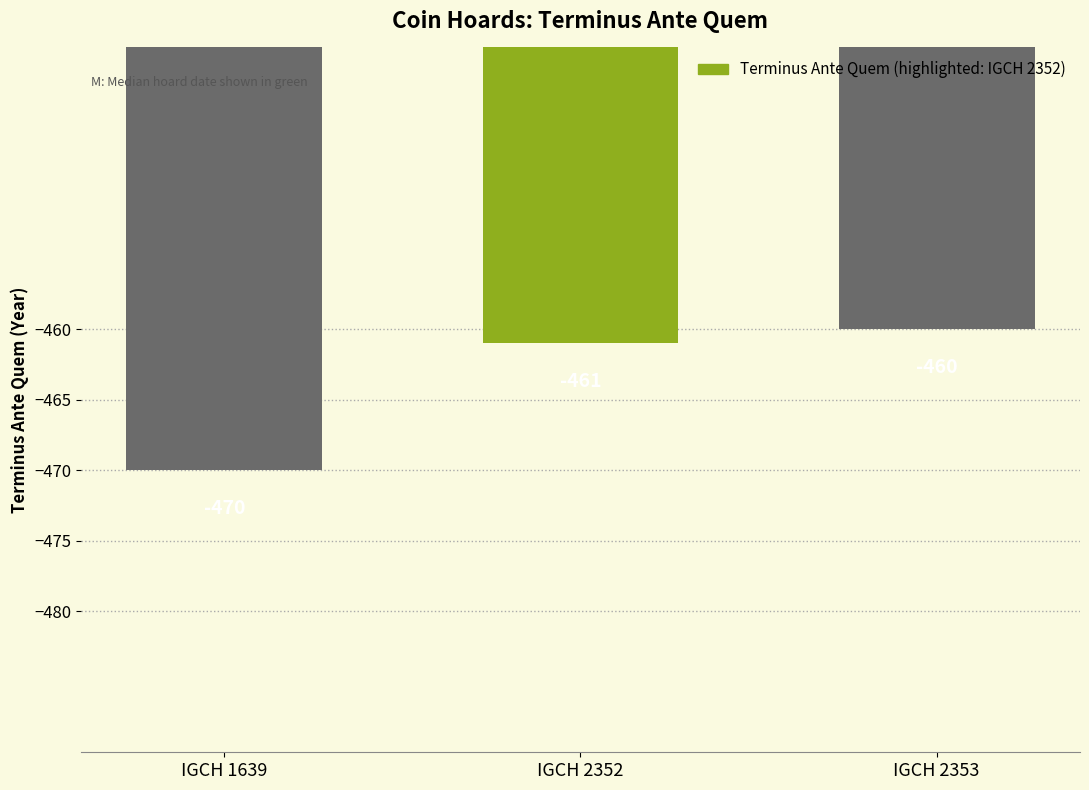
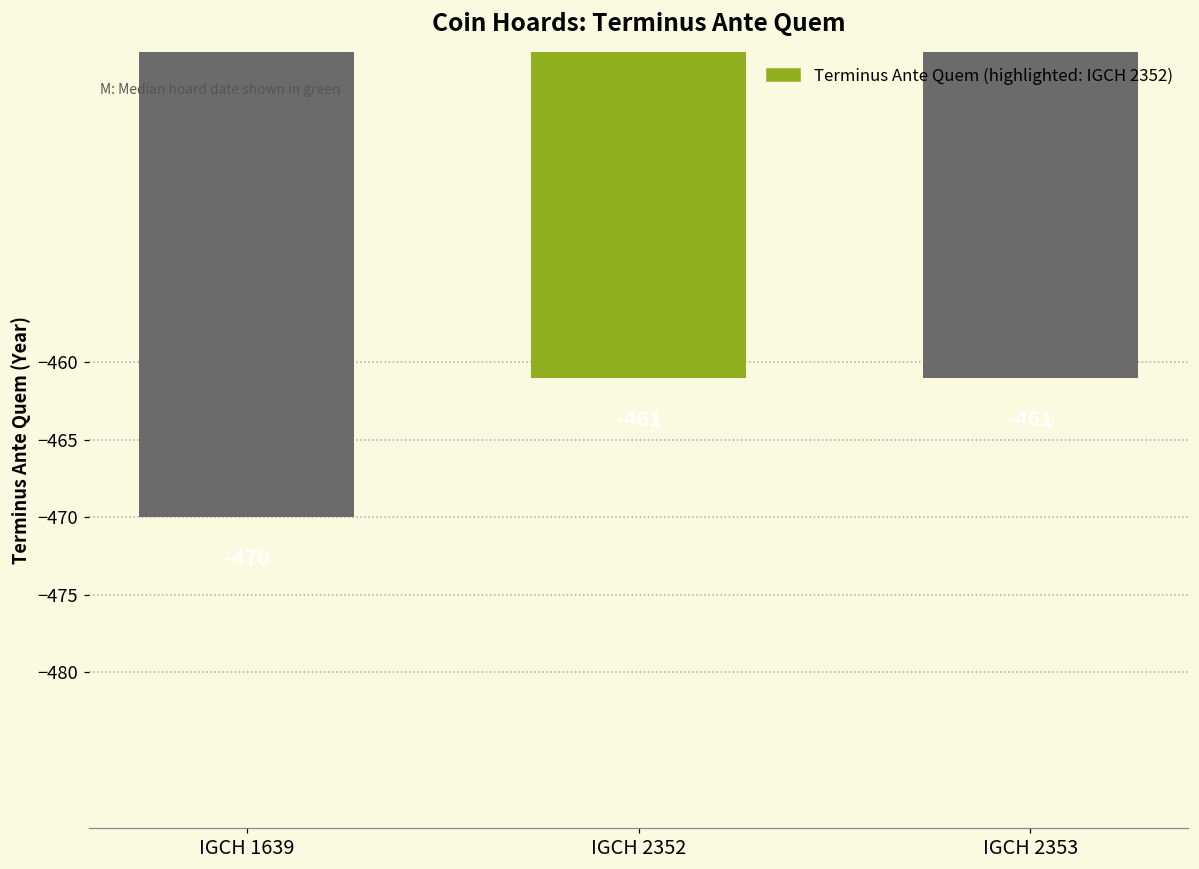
IGCH 2353: -460 -> -461
